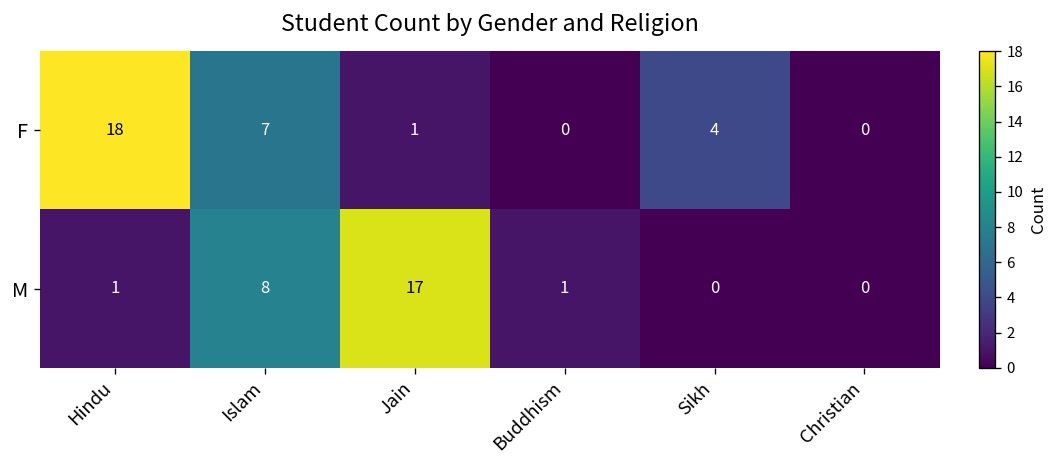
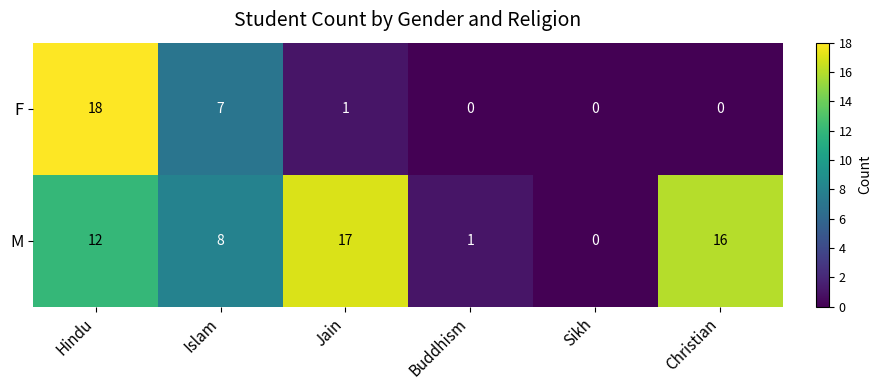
F, Sikh: 4 -> 0
M, Hindu: 1 -> 12
M, Christian: 0 -> 16
